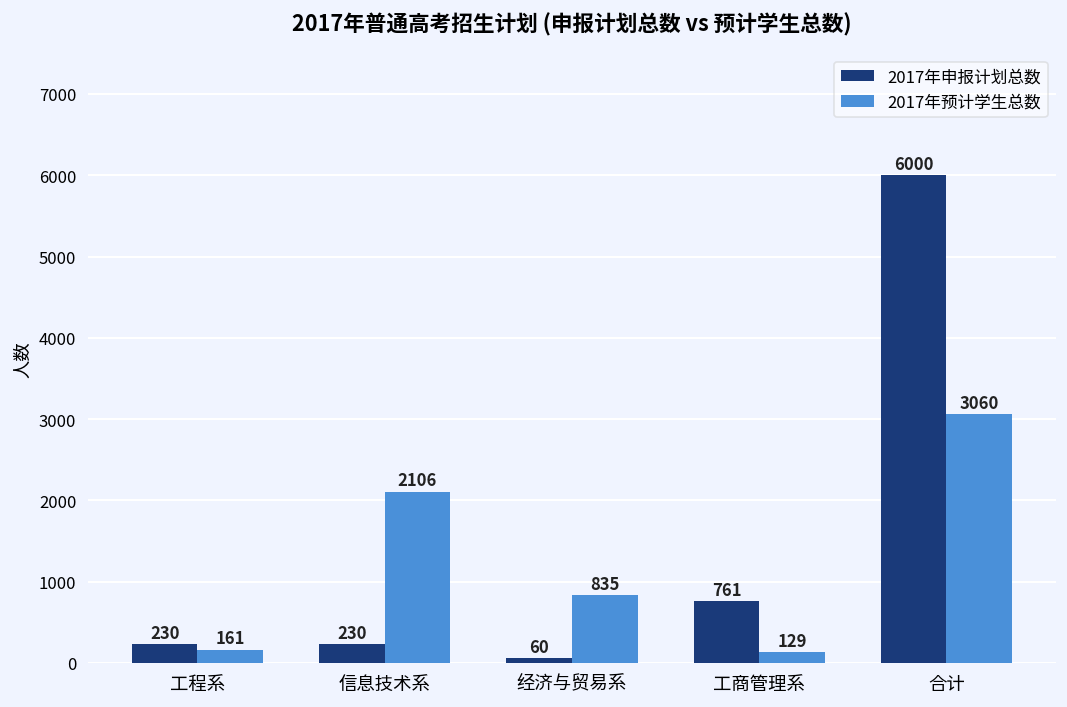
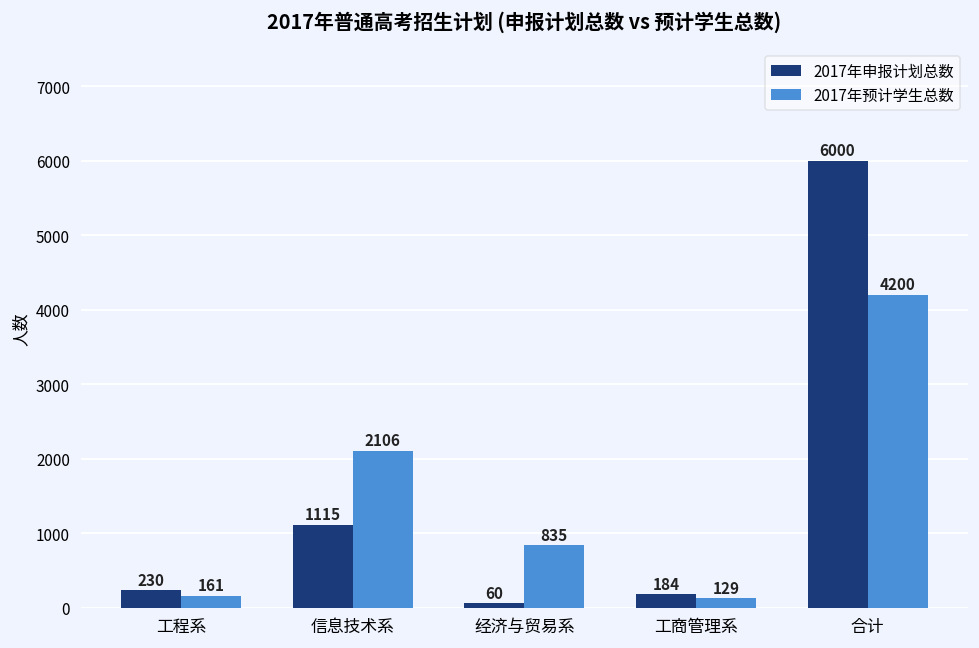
2017年申报计划总数, 信息技术系: 230 -> 1115
2017年申报计划总数, 工商管理系: 761 -> 184
2017年预计学生总数, 合计: 3060 -> 4200
